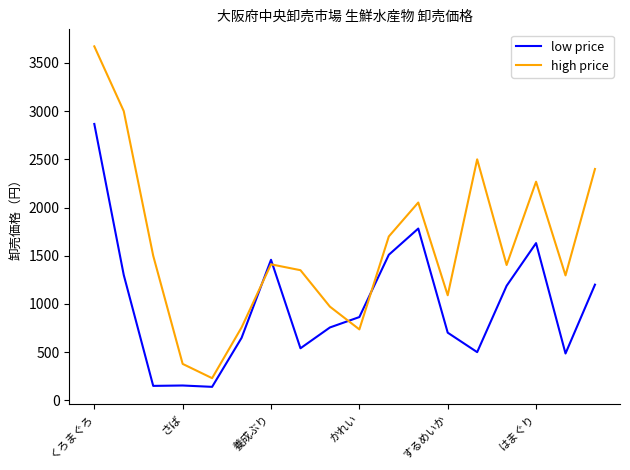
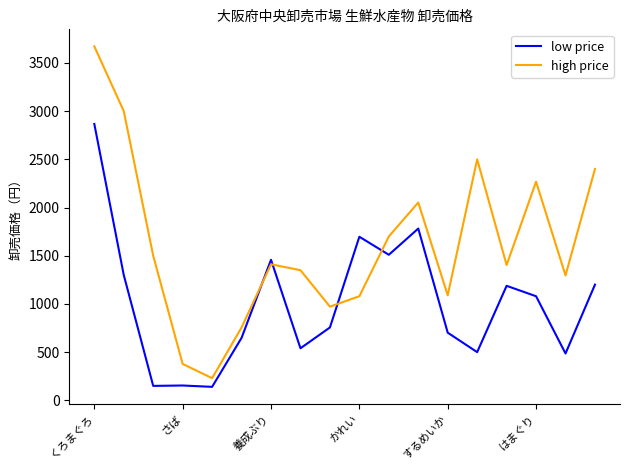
low price, かれい: 900 -> 1700
high price, かれい: 700 -> 1100
low price, はまぐり: 1600 -> 1100
